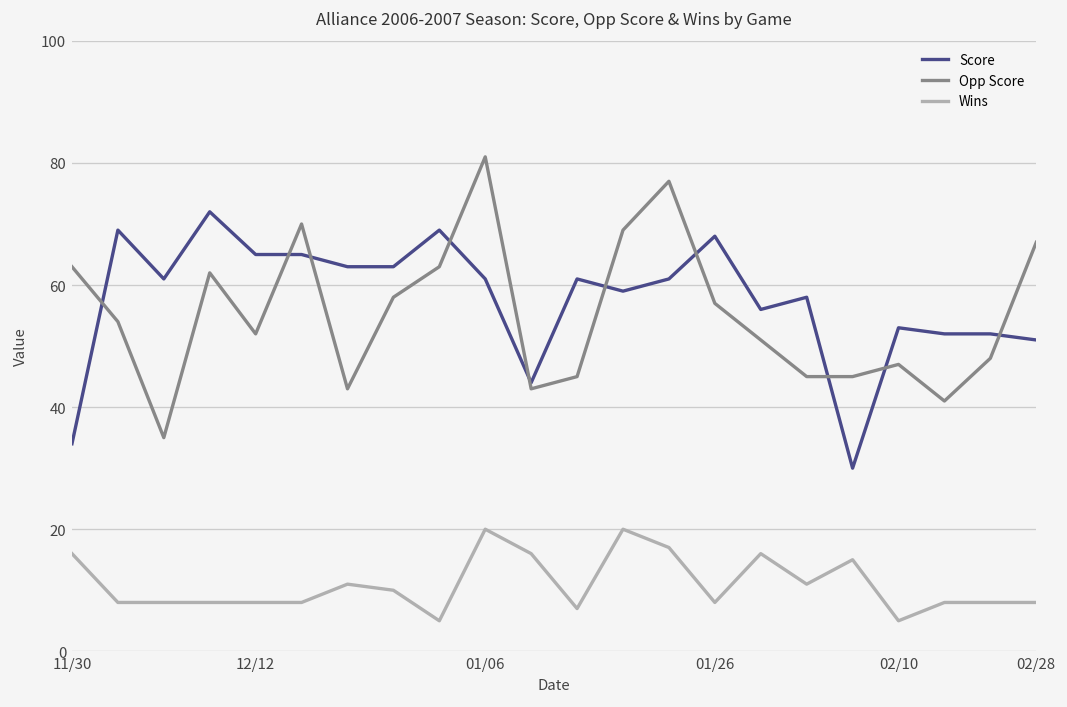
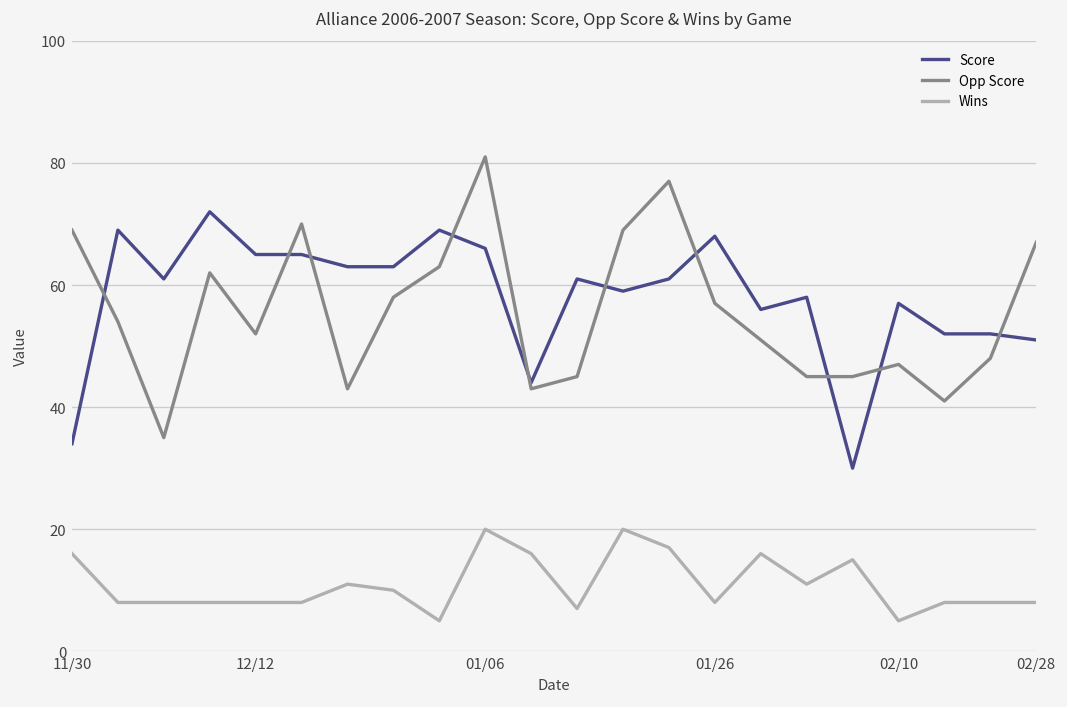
Opp Score, 11/30: 63 -> 69
Score, 01/06: 61 -> 66
Score, 02/10: 53 -> 57
